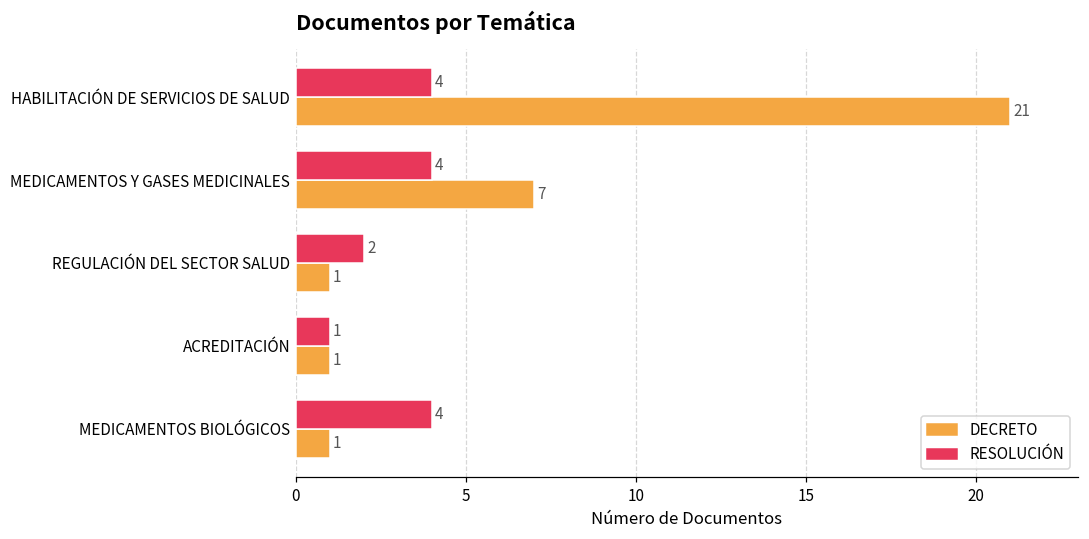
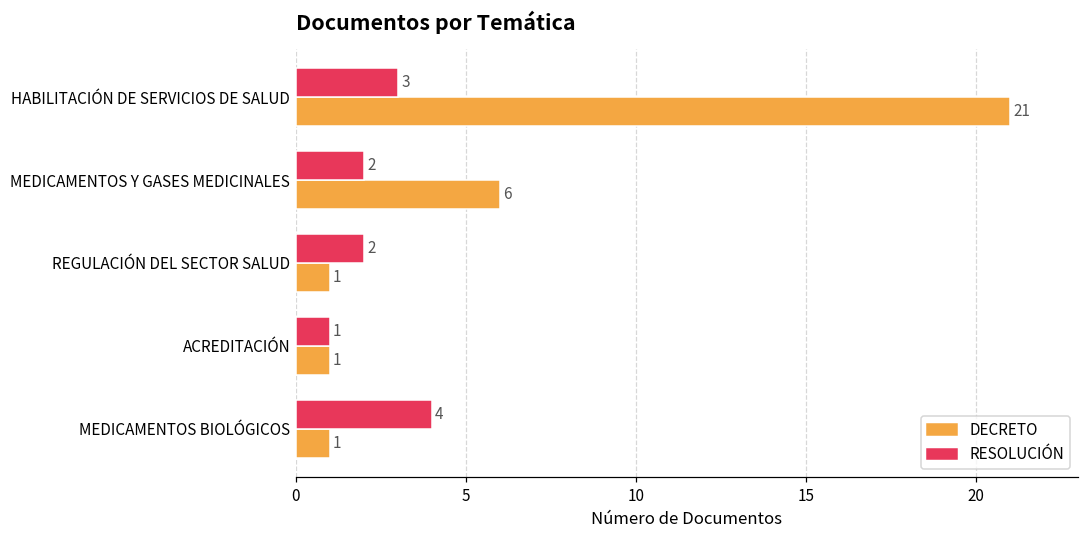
RESOLUCIÓN, HABILITACIÓN DE SERVICIOS DE SALUD: 4 -> 3
RESOLUCIÓN, MEDICAMENTOS Y GASES MEDICINALES: 4 -> 2
DECRETO, MEDICAMENTOS Y GASES MEDICINALES: 7 -> 6
